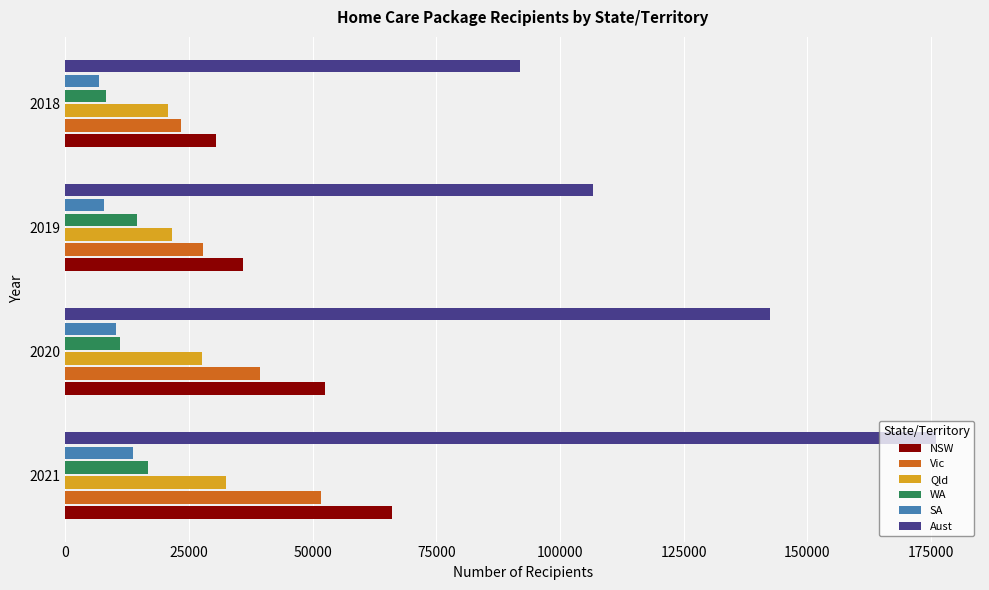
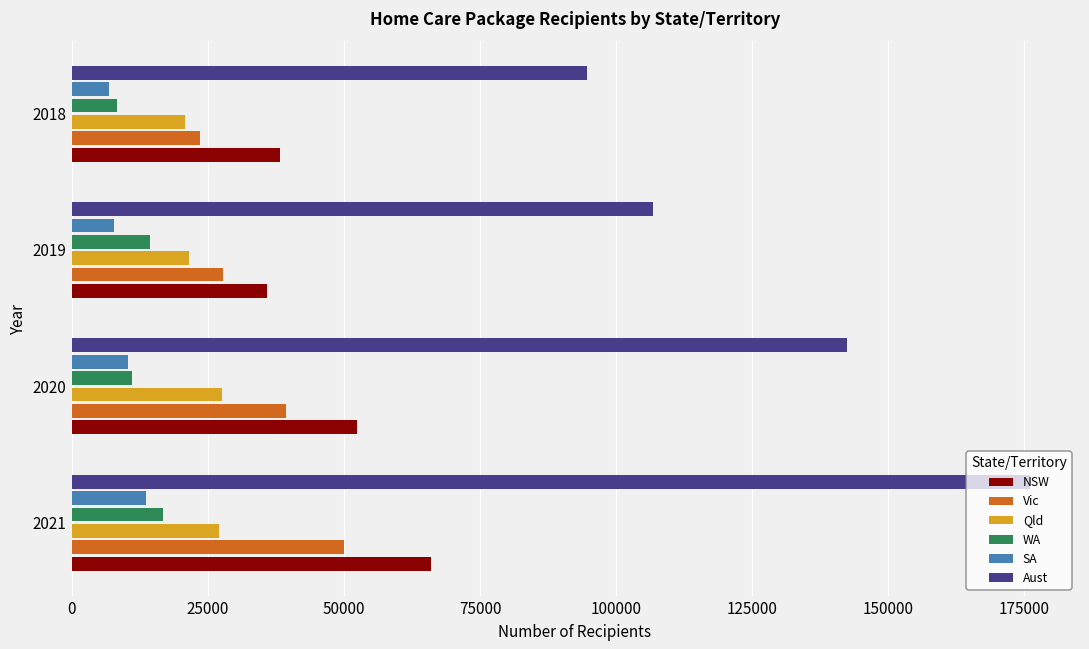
Aust, 2018: 92000 -> 95000
NSW, 2018: 30000 -> 38000
Qld, 2021: 32000 -> 27000
Vic, 2021: 52000 -> 50000
